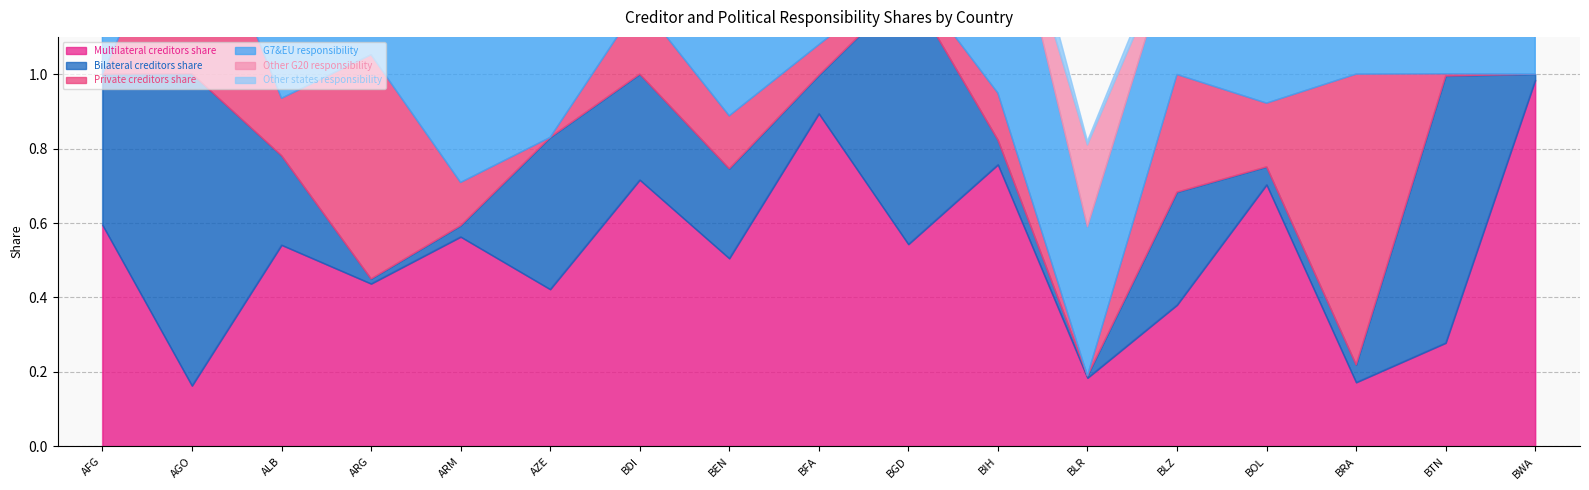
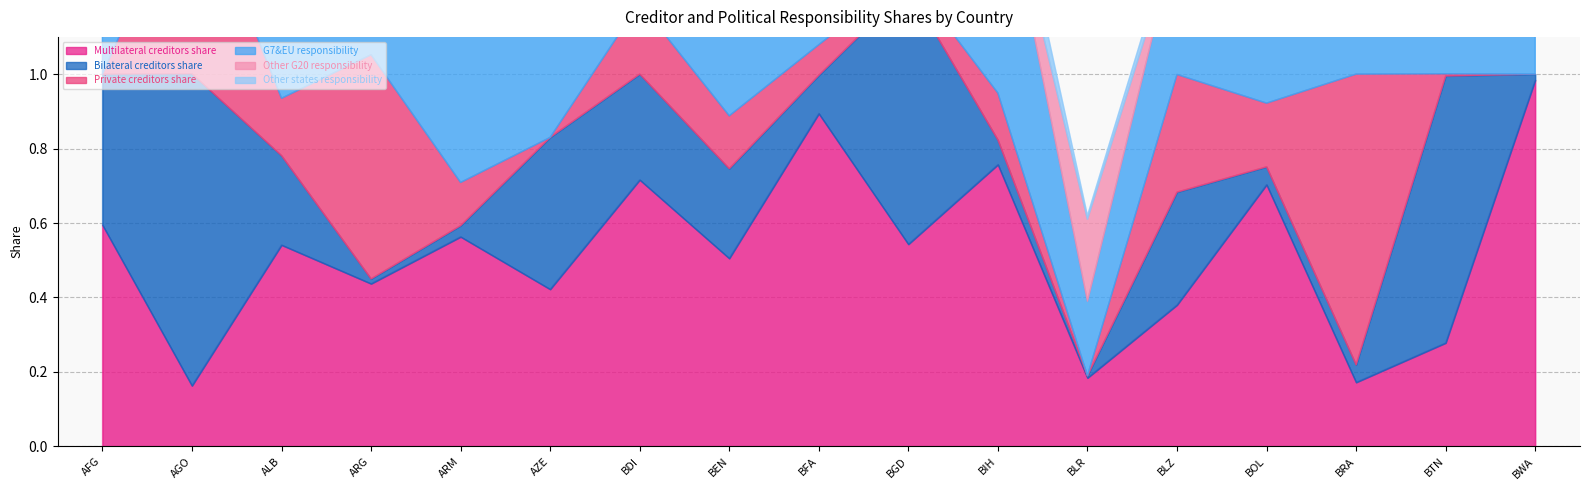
G7&EU responsibility, BLR: 0.4 -> 0.2
